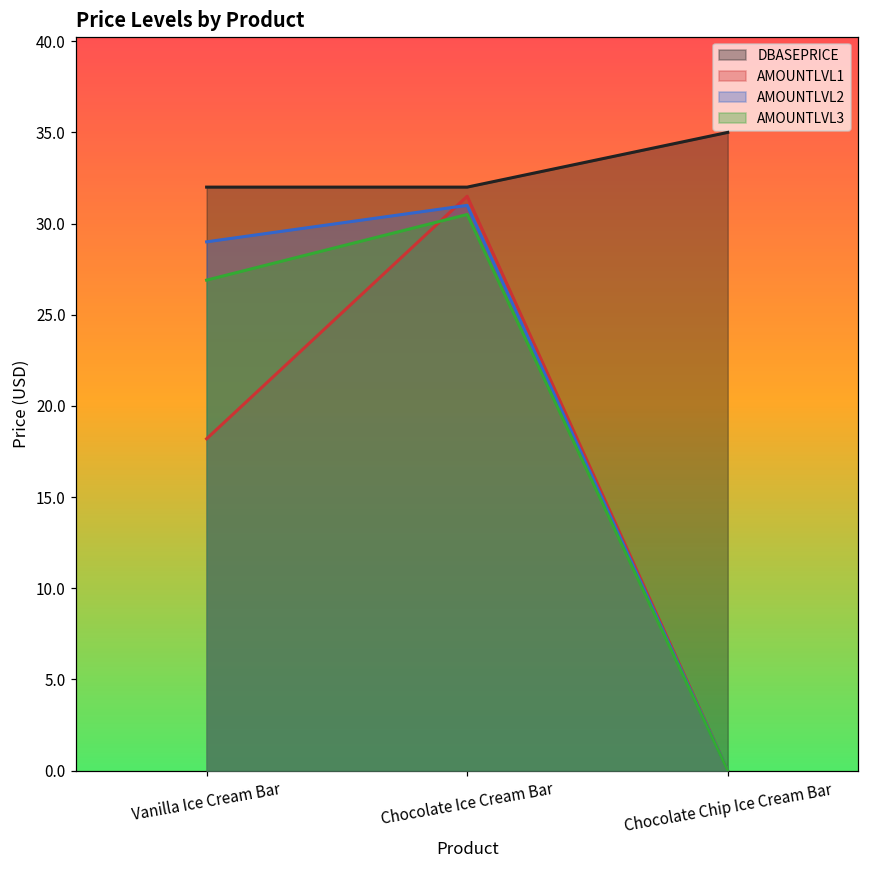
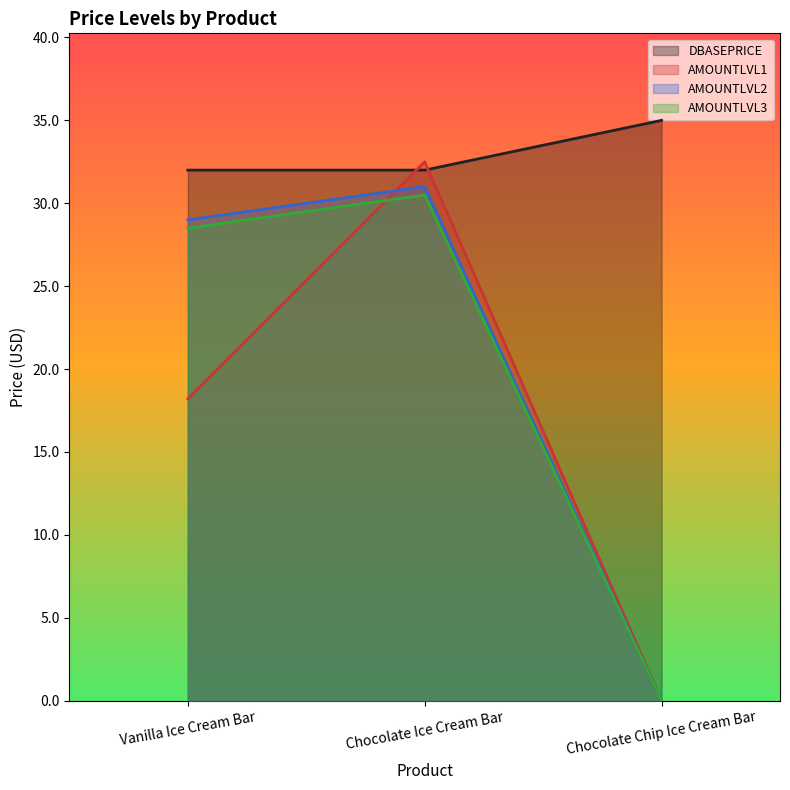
AMOUNTLVL3, Vanilla Ice Cream Bar: 26.9 -> 28.5
AMOUNTLVL1, Chocolate Ice Cream Bar: 31.5 -> 32.5
